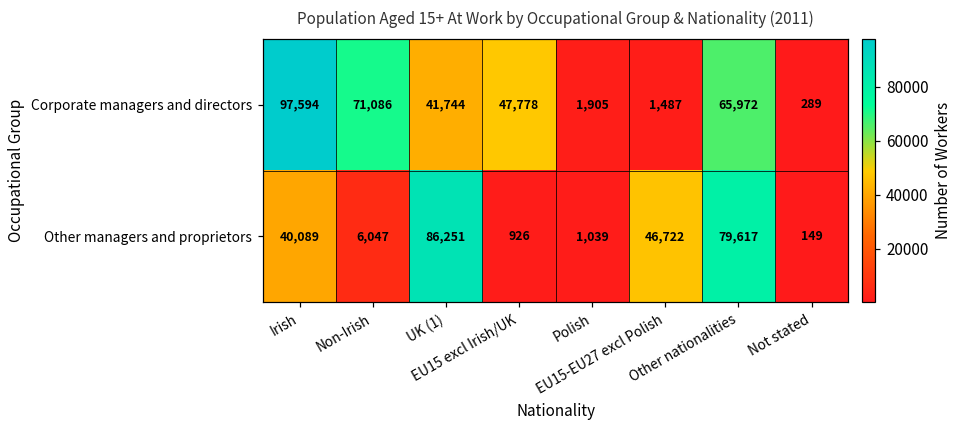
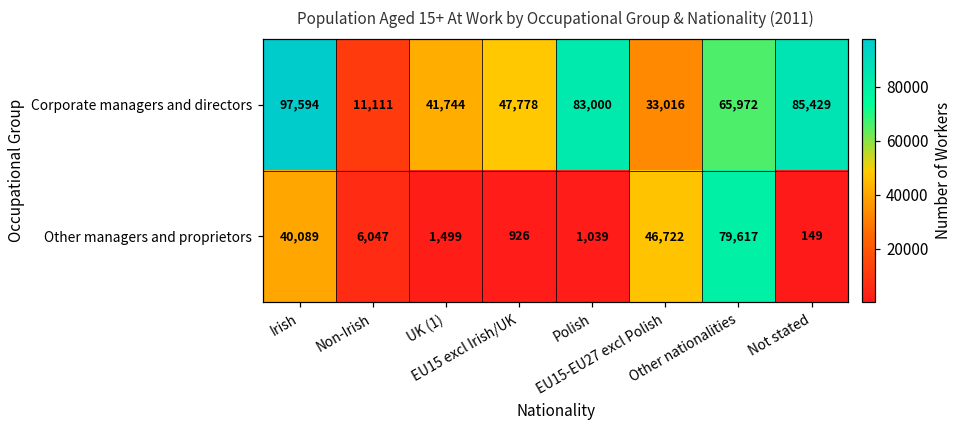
Corporate managers and directors, Non-Irish: 71,086 -> 11,111
Corporate managers and directors, Polish: 1,905 -> 83,000
Corporate managers and directors, EU15-EU27 excl Polish: 1,487 -> 33,016
Corporate managers and directors, Not stated: 289 -> 85,429
Other managers and proprietors, UK (1): 86,251 -> 1,499
